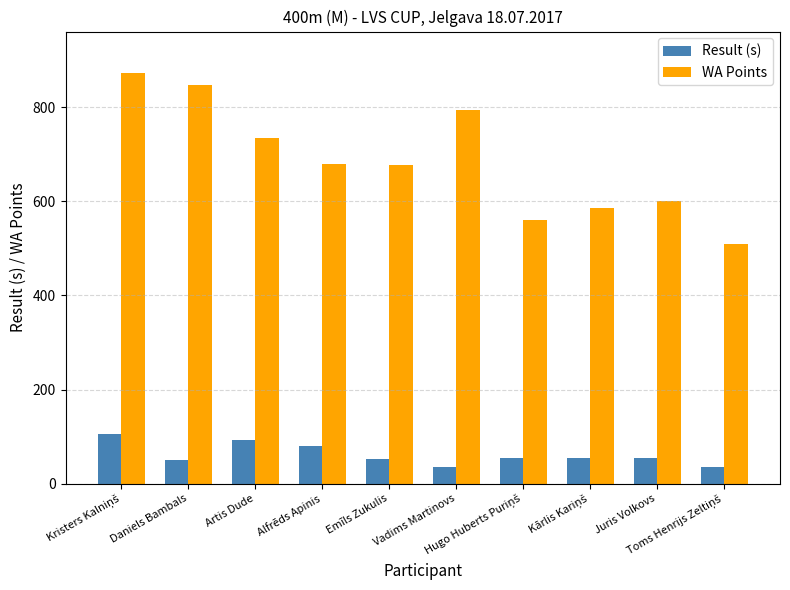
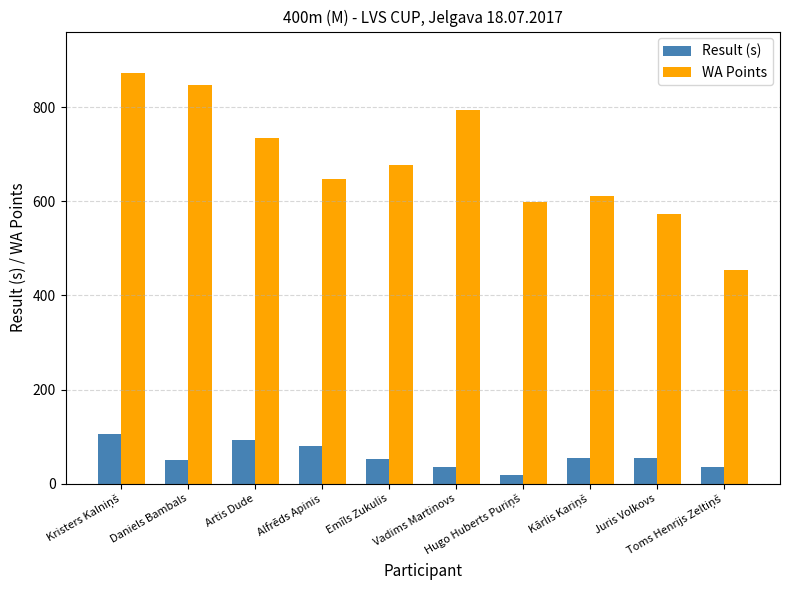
WA Points, Alfrēds Apinis: 680 -> 650
Result (s), Hugo Huberts Puriņš: 50 -> 20
WA Points, Hugo Huberts Puriņš: 560 -> 600
WA Points, Kārlis Kariņš: 590 -> 610
WA Points, Juris Volkovs: 600 -> 570
WA Points, Toms Henrijs Zeltiņš: 510 -> 450
